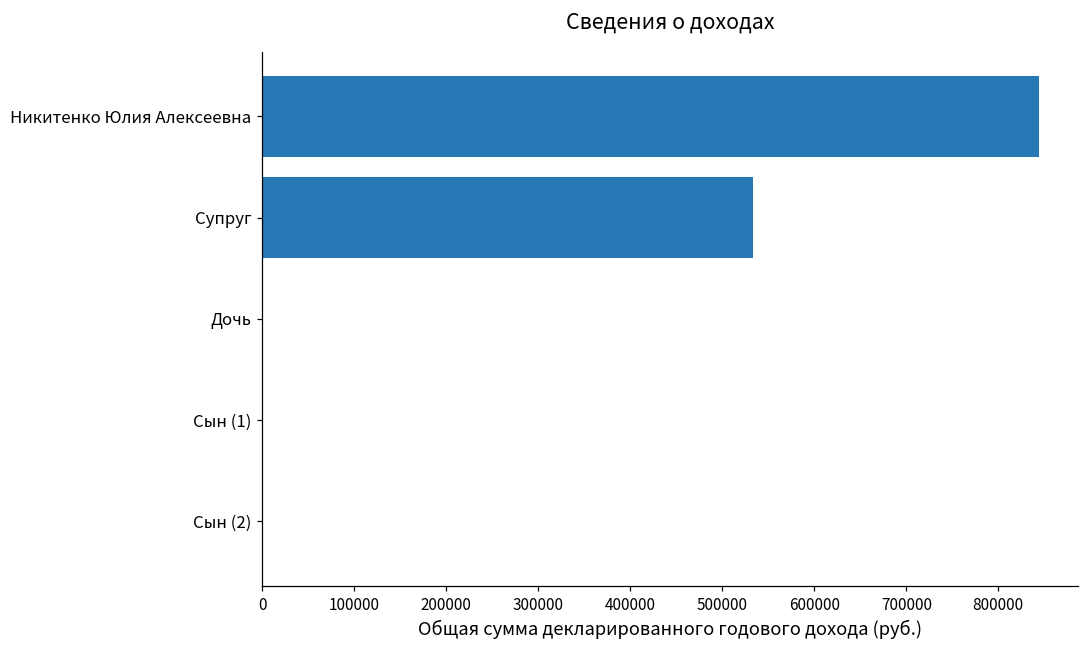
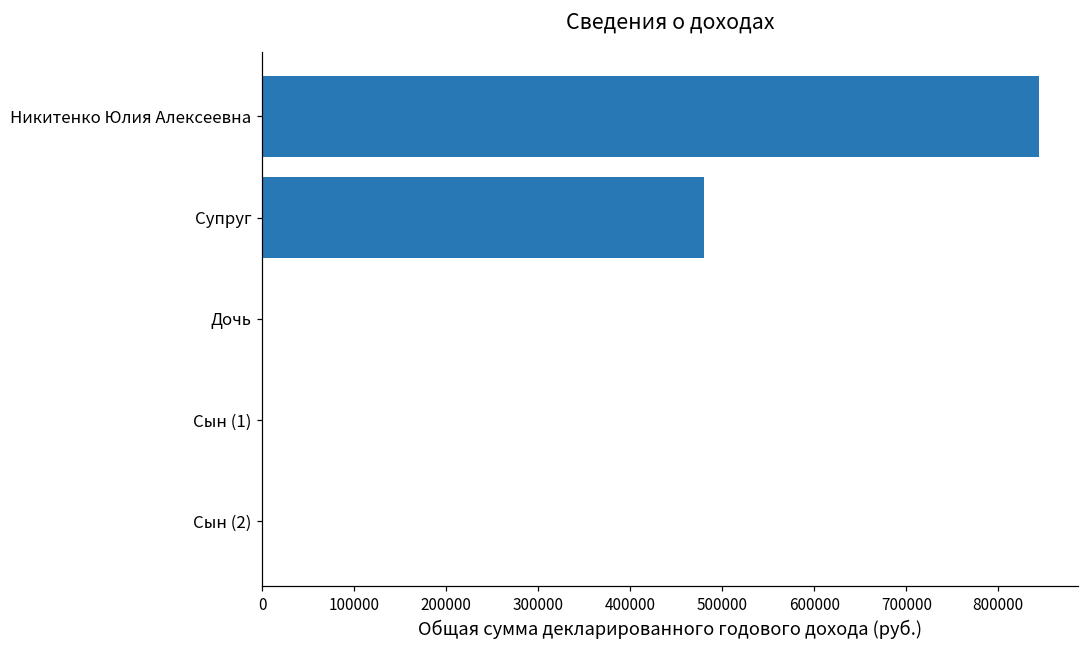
Супруг: 530000 -> 480000
